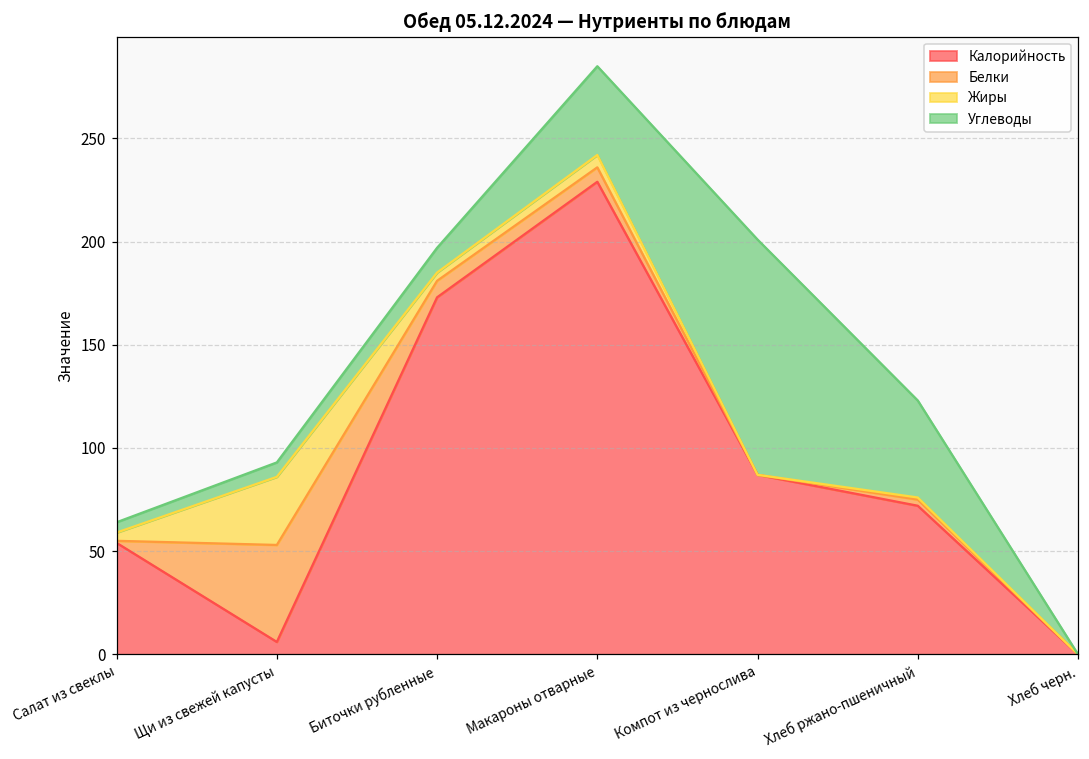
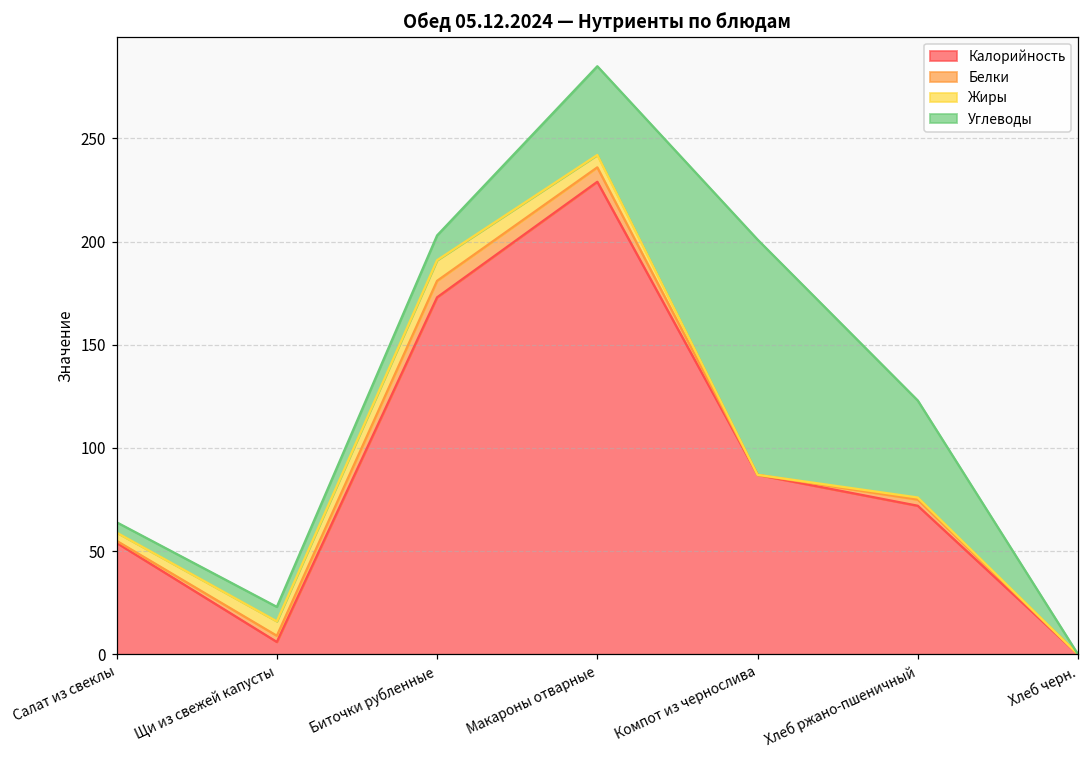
Белки, Щи из свежей капусты: 47 -> 3
Жиры, Щи из свежей капусты: 33 -> 7
Жиры, Биточки рубленные: 4 -> 10
